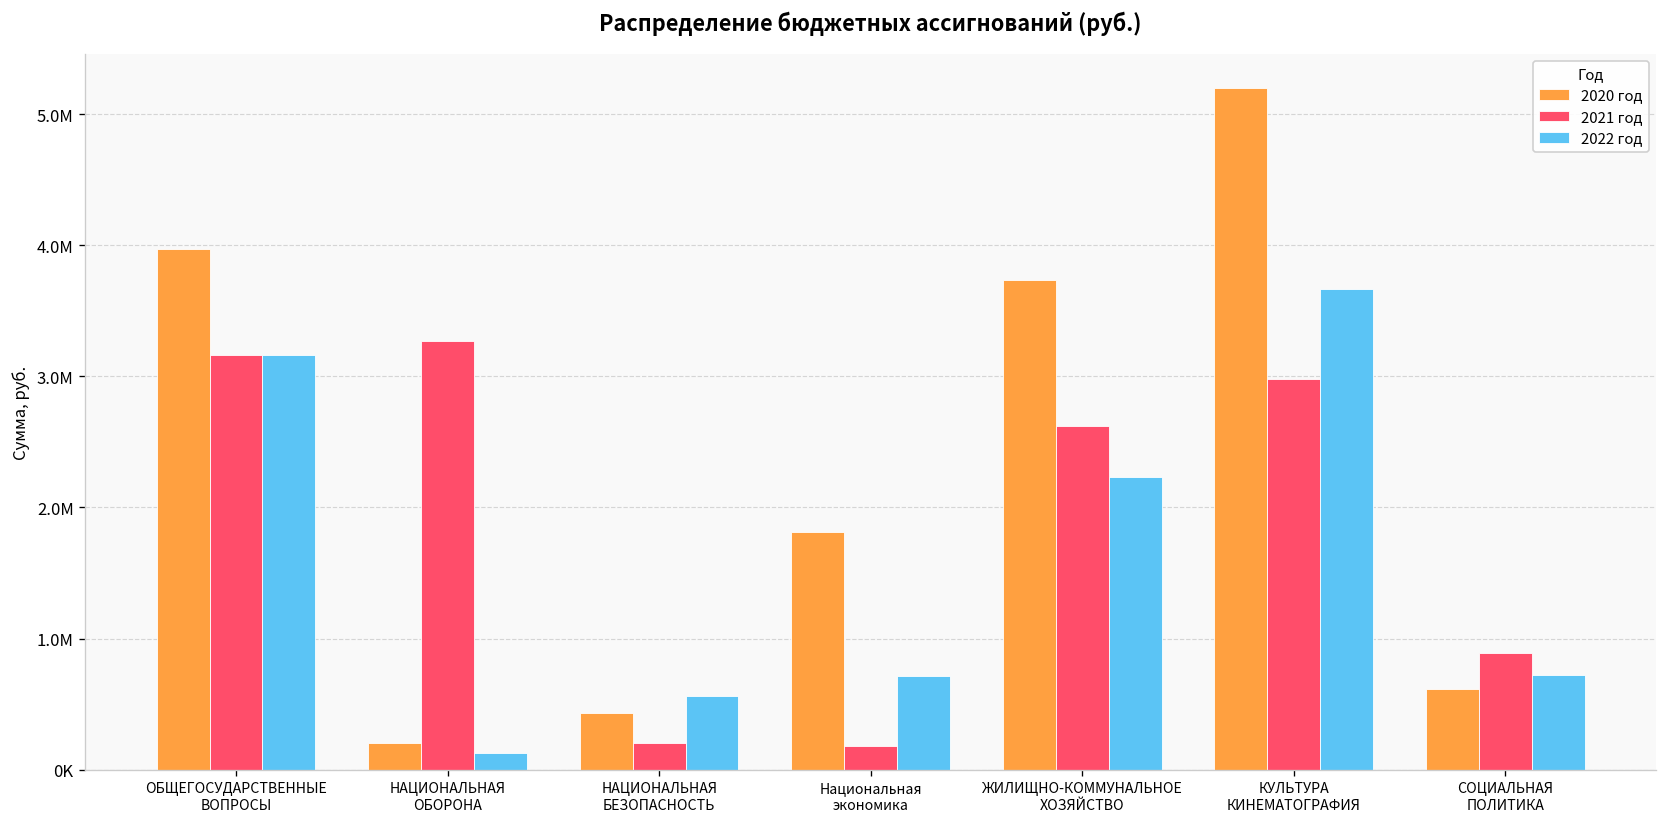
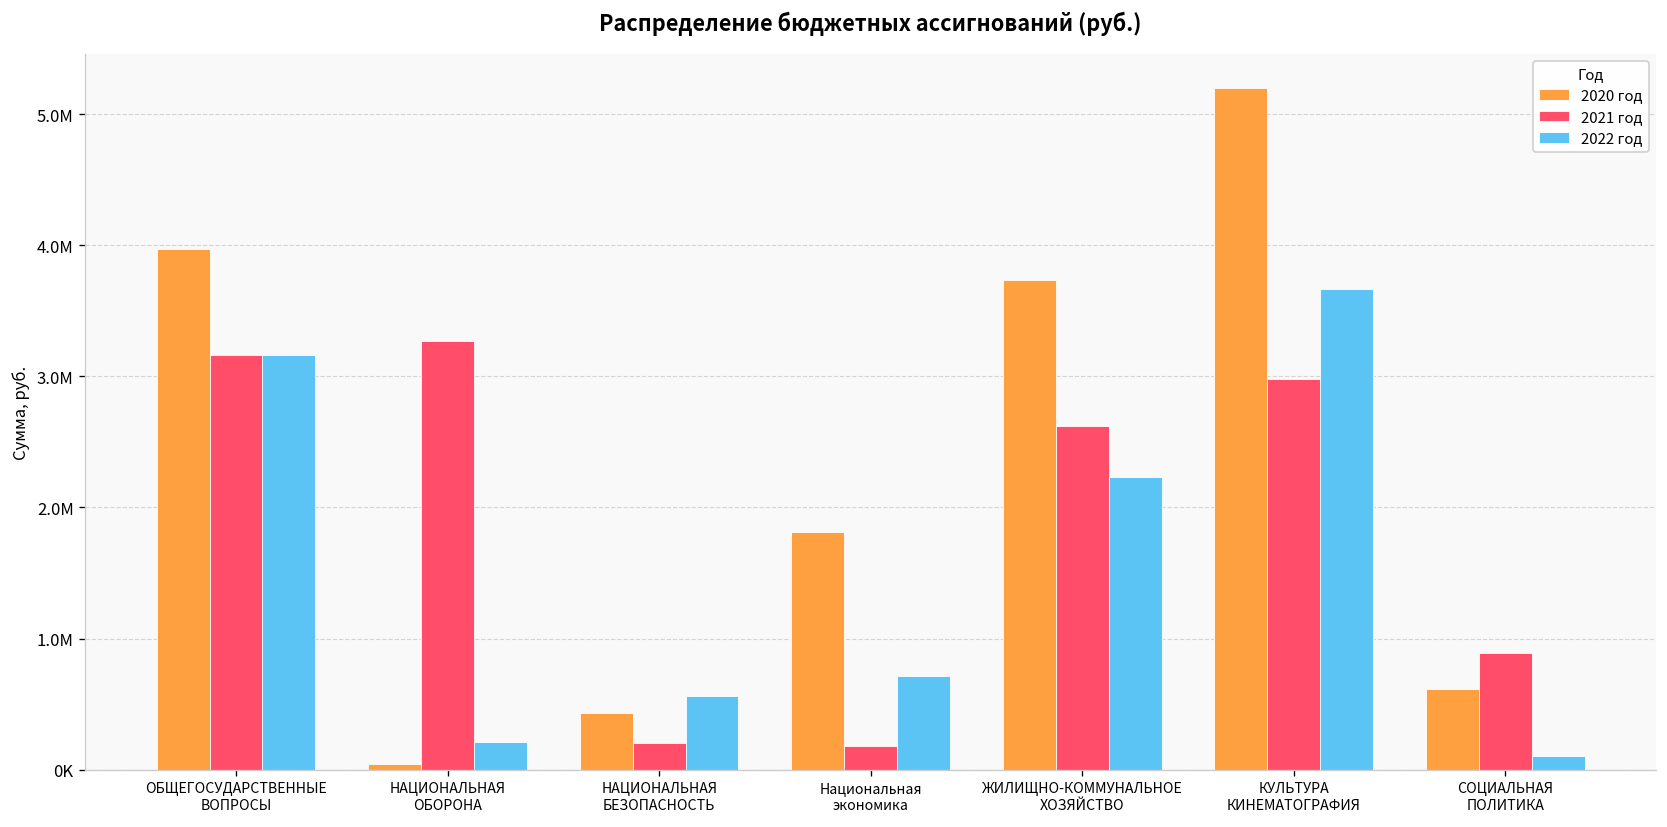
2020 год, НАЦИОНАЛЬНАЯ ОБОРОНА: 200000 -> 40000
2022 год, НАЦИОНАЛЬНАЯ ОБОРОНА: 120000 -> 210000
2022 год, СОЦИАЛЬНАЯ ПОЛИТИКА: 720000 -> 110000
